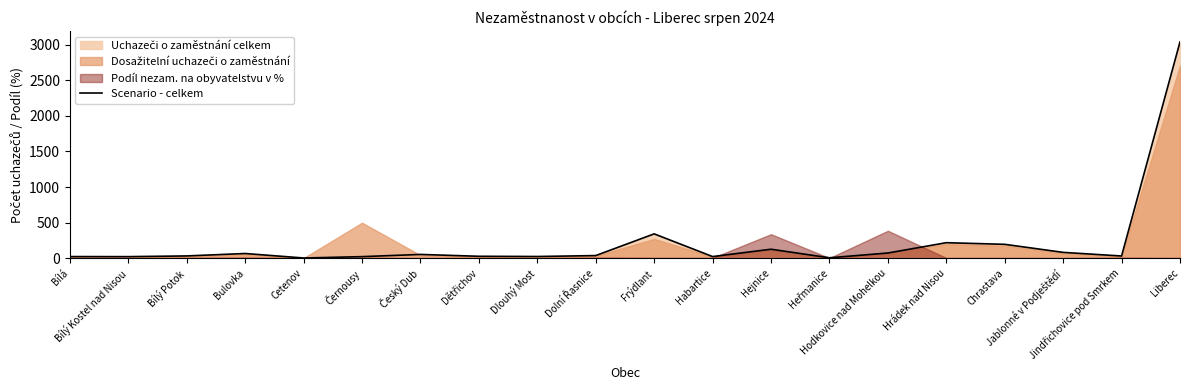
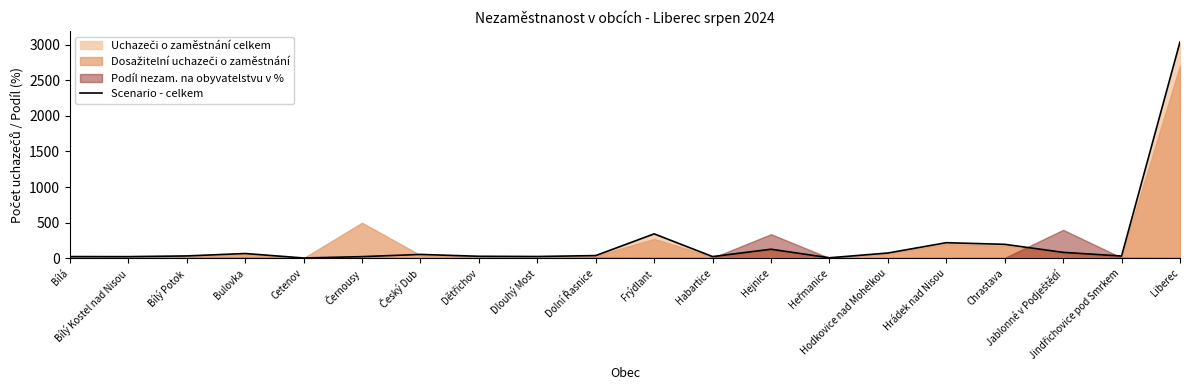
Podíl nezam. na obyvatelstvu v %, Hodkovice nad Mohelkou: 400 -> 0
Podíl nezam. na obyvatelstvu v %, Jablonné v Podještědí: 0 -> 400
